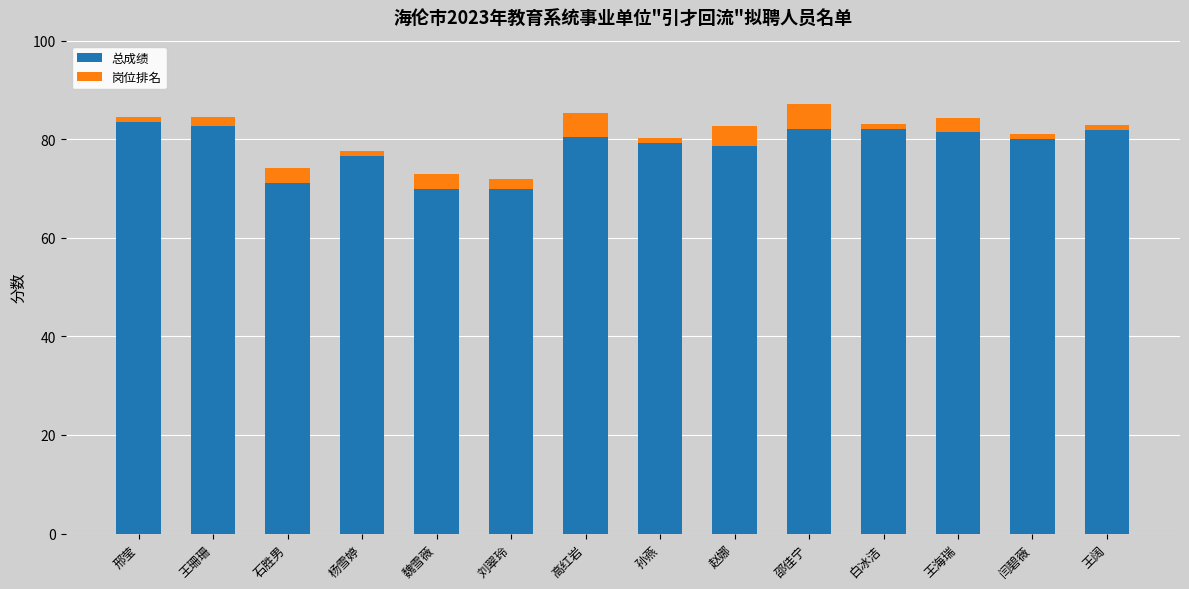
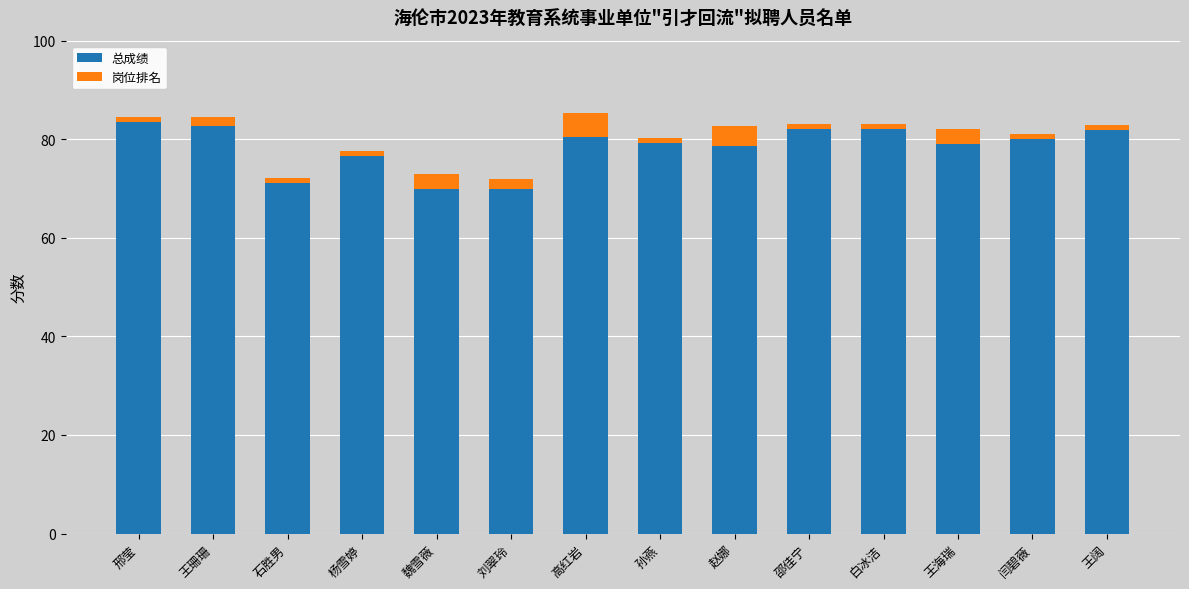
岗位排名, 石胜男: 3 -> 1
岗位排名, 邵佳宁: 5 -> 1
总成绩, 王海瑞: 81 -> 79
